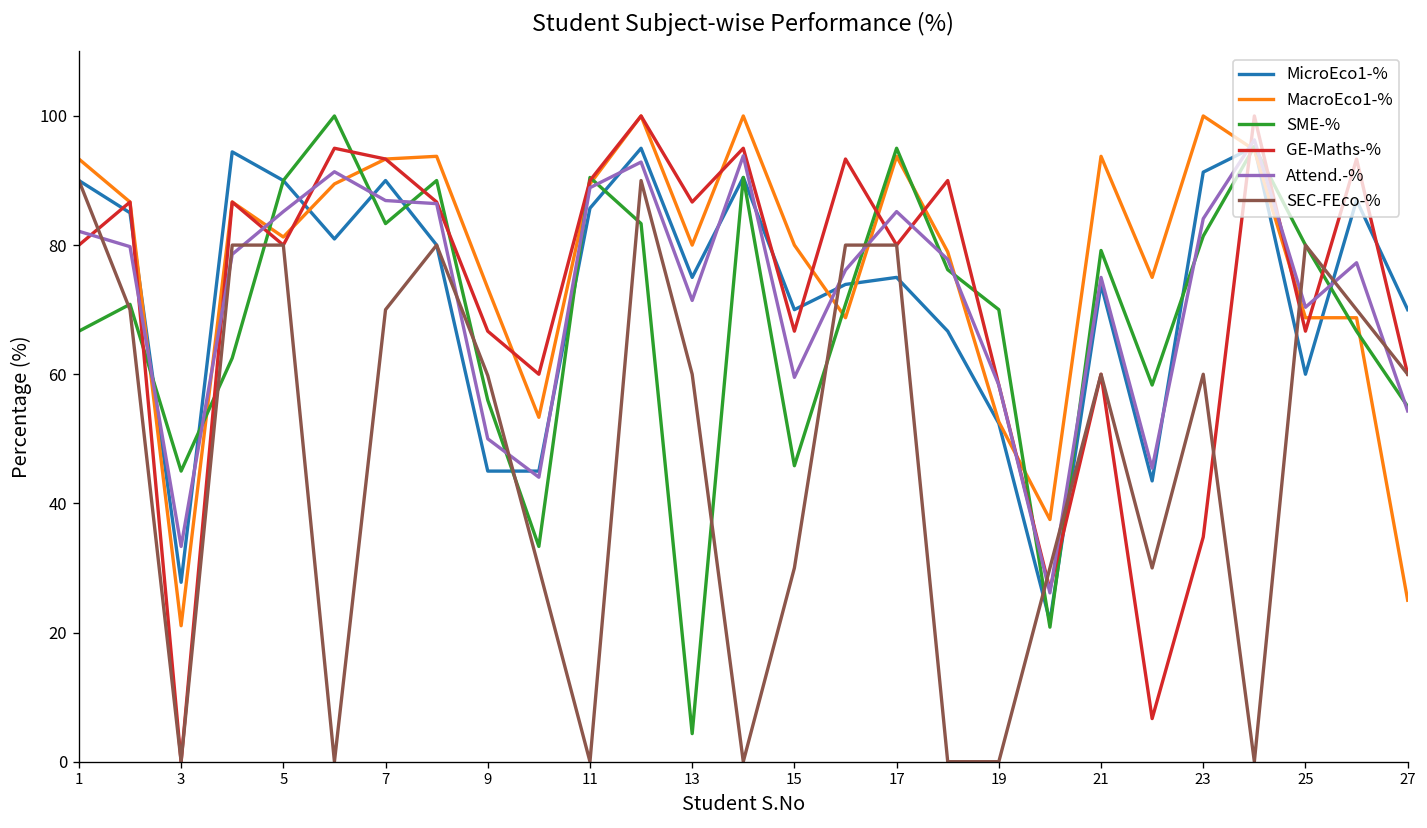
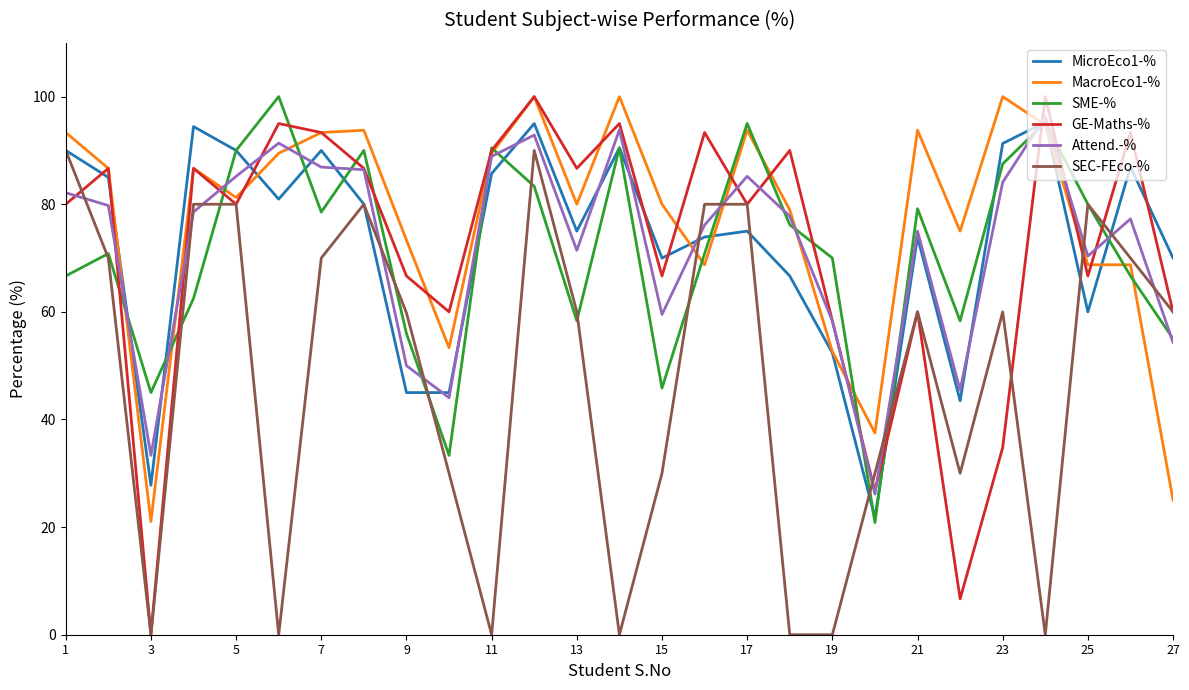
SME-%, 7: 83 -> 79
SME-%, 13: 4 -> 58
SME-%, 23: 81 -> 88
